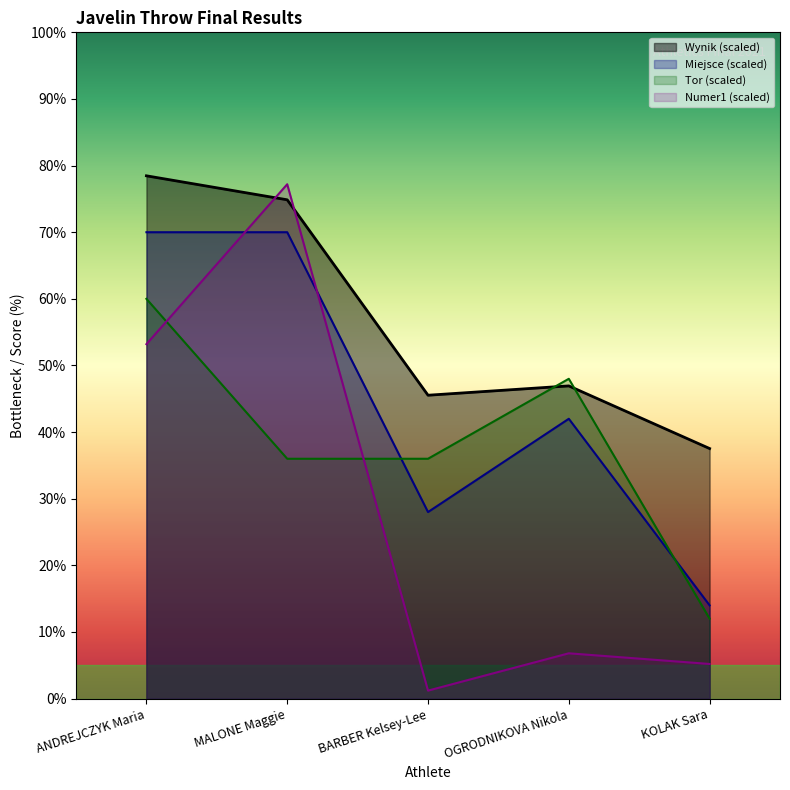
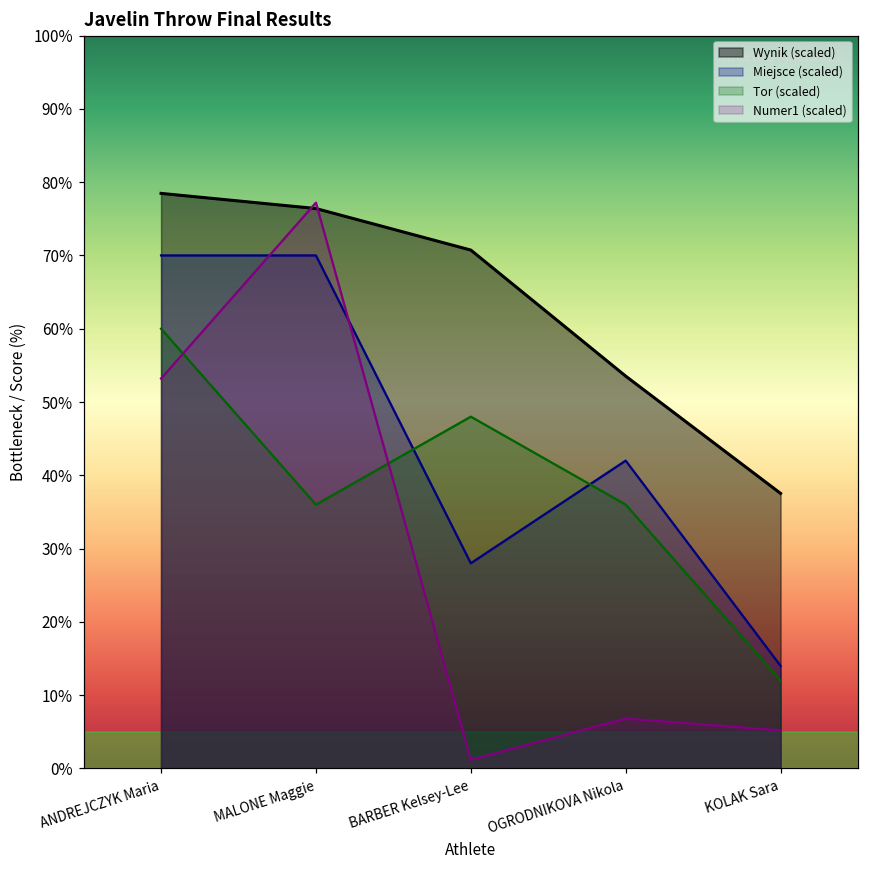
Wynik (scaled), MALONE Maggie: 75% -> 76%
Wynik (scaled), BARBER Kelsey-Lee: 46% -> 71%
Tor (scaled), BARBER Kelsey-Lee: 36% -> 48%
Wynik (scaled), OGRODNIKOVA Nikola: 47% -> 54%
Tor (scaled), OGRODNIKOVA Nikola: 48% -> 36%
